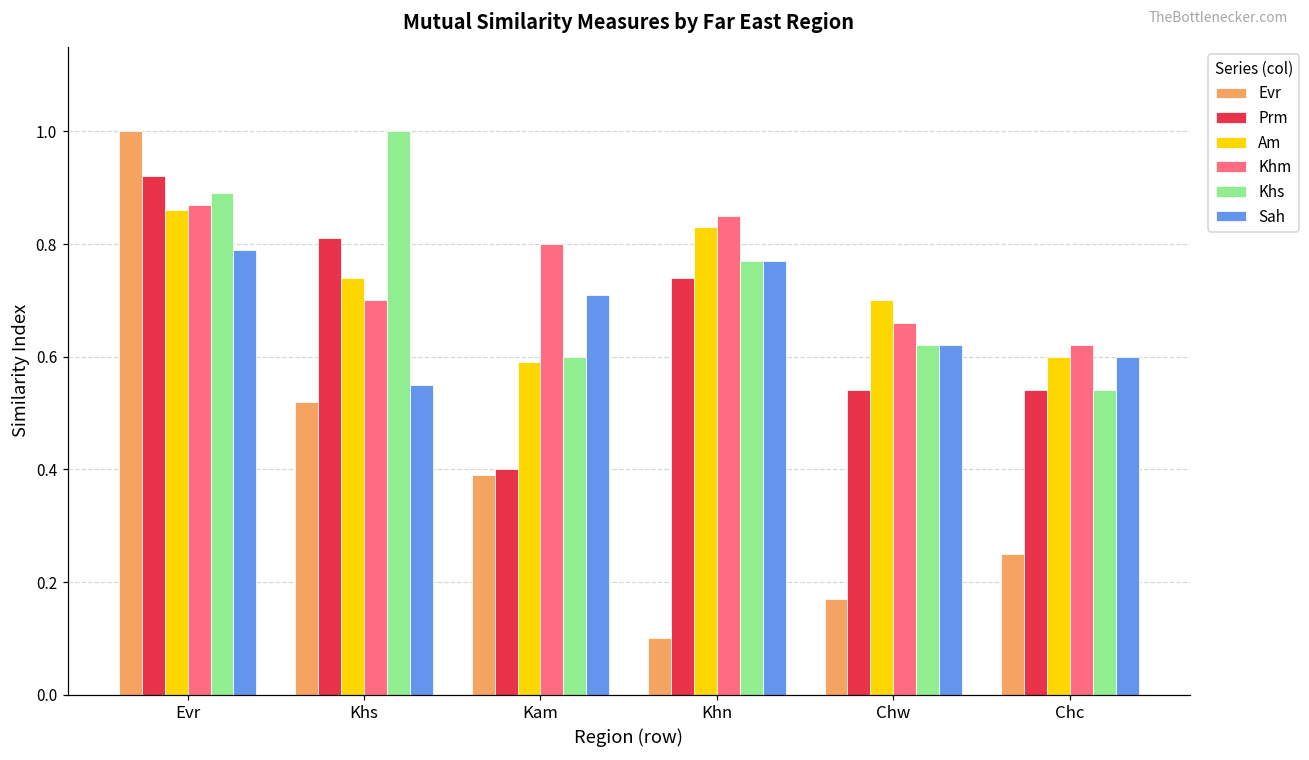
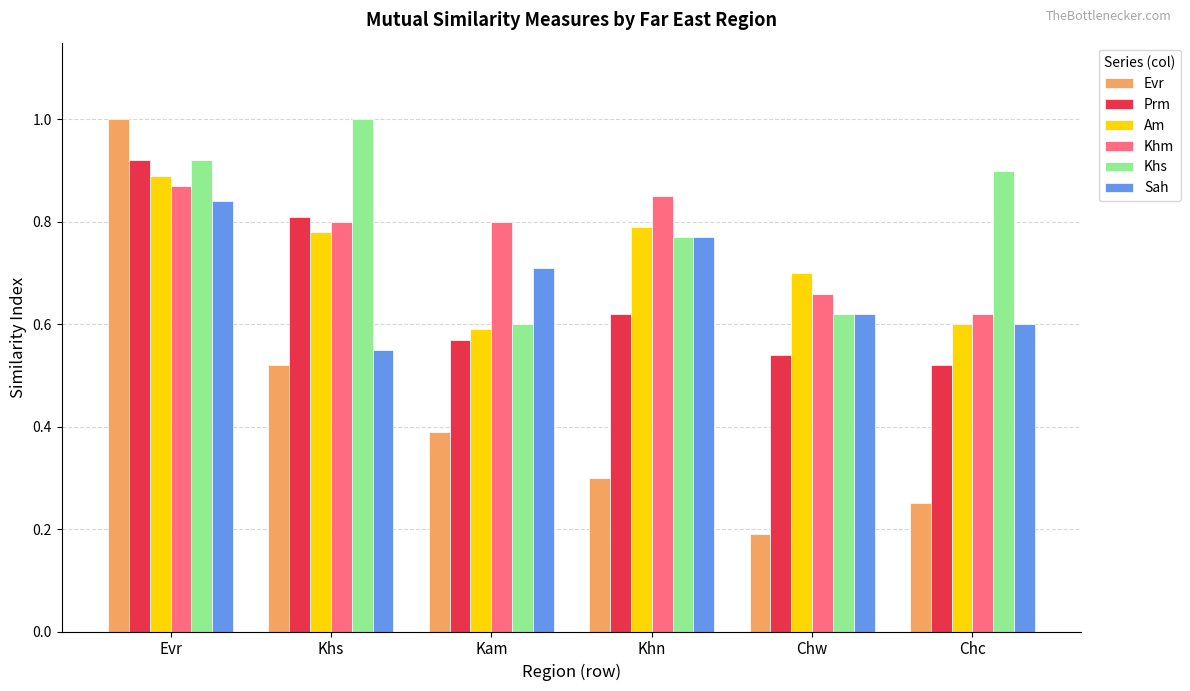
Am, Evr: 0.86 -> 0.89
Khs, Evr: 0.89 -> 0.92
Sah, Evr: 0.79 -> 0.84
Am, Khs: 0.74 -> 0.78
Khm, Khs: 0.7 -> 0.8
Prm, Kam: 0.40 -> 0.57
Evr, Khn: 0.1 -> 0.3
Prm, Khn: 0.74 -> 0.62
Am, Khn: 0.83 -> 0.79
Evr, Chw: 0.17 -> 0.19
Prm, Chc: 0.54 -> 0.52
Khs, Chc: 0.54 -> 0.90
